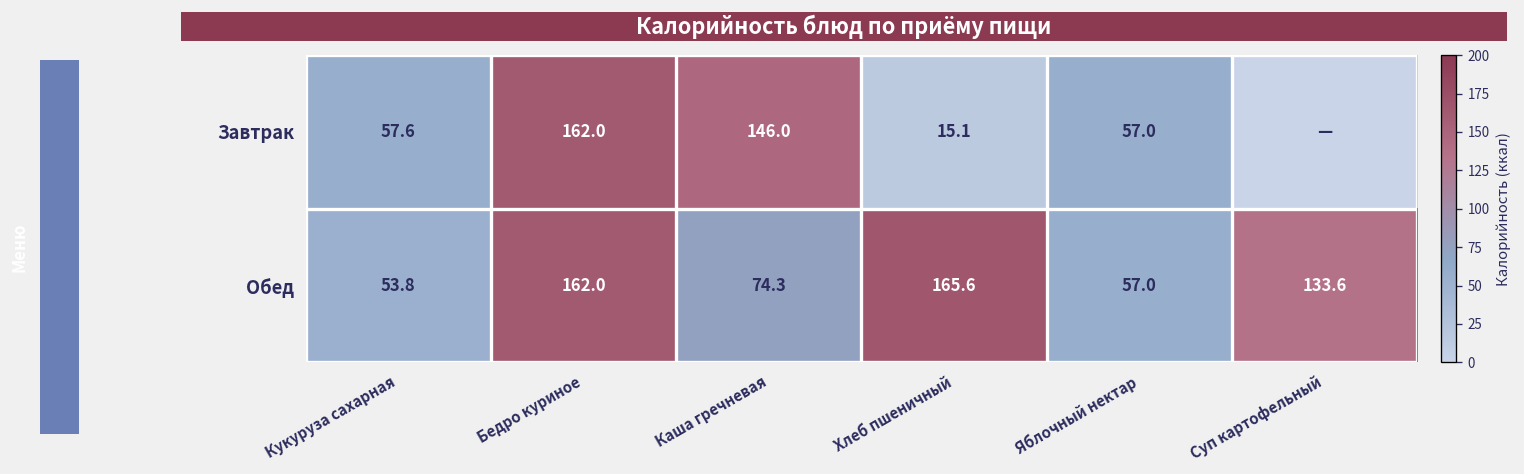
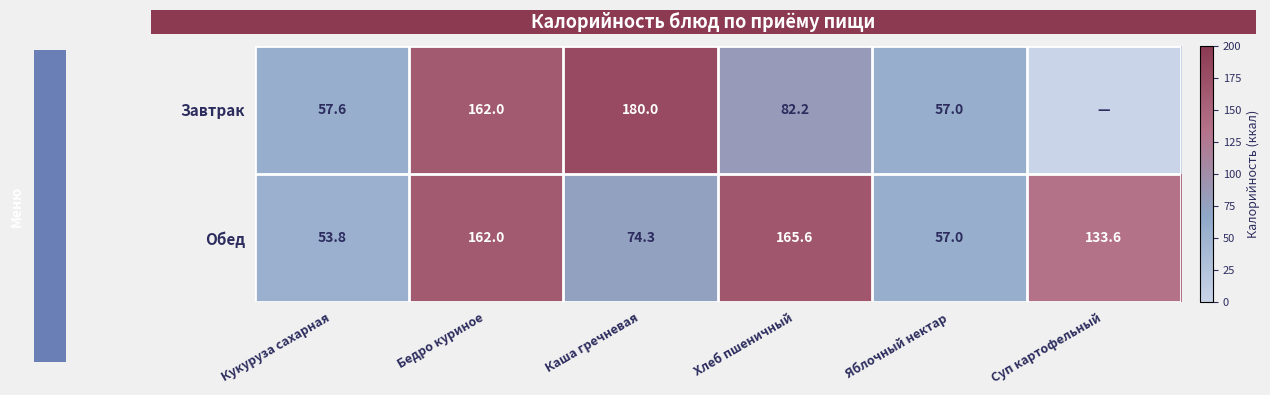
Завтрак, Каша гречневая: 146.0 -> 180.0
Завтрак, Хлеб пшеничный: 15.1 -> 82.2
